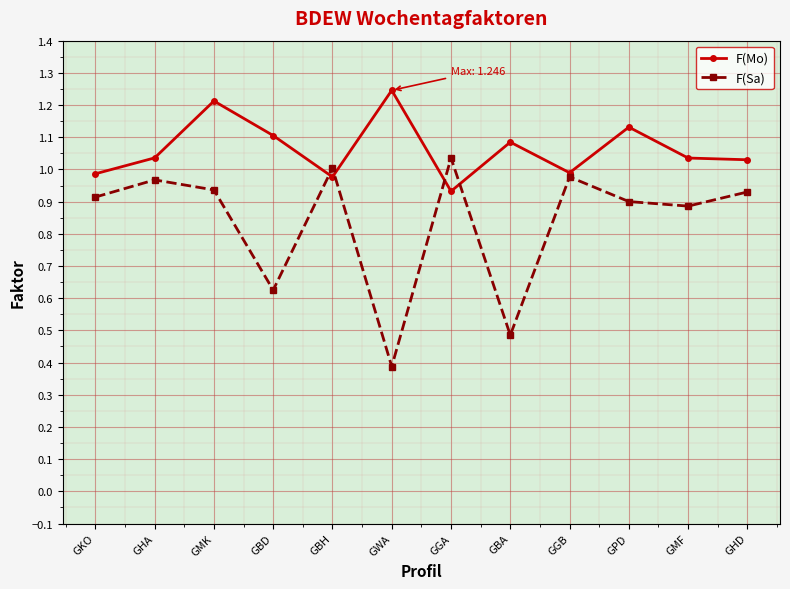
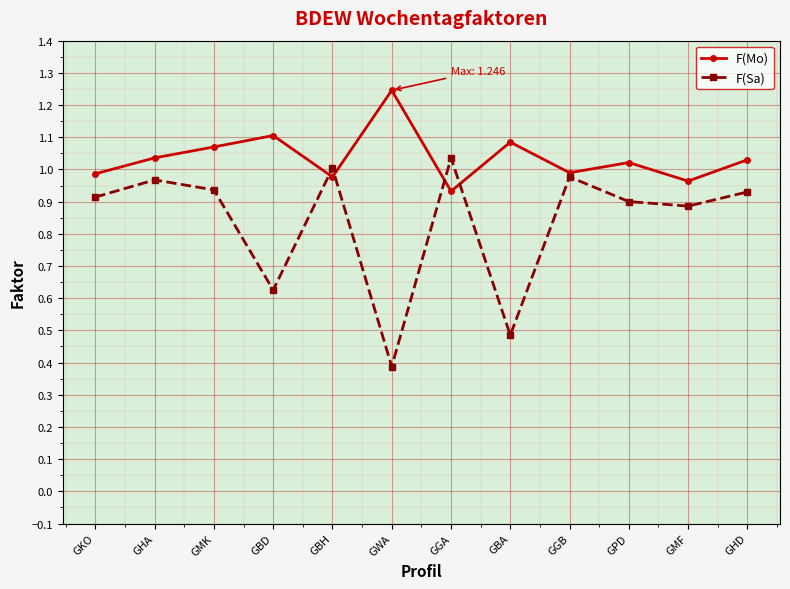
F(Mo), GMK: 1.21 -> 1.07
F(Mo), GPD: 1.13 -> 1.02
F(Mo), GMF: 1.04 -> 0.96
